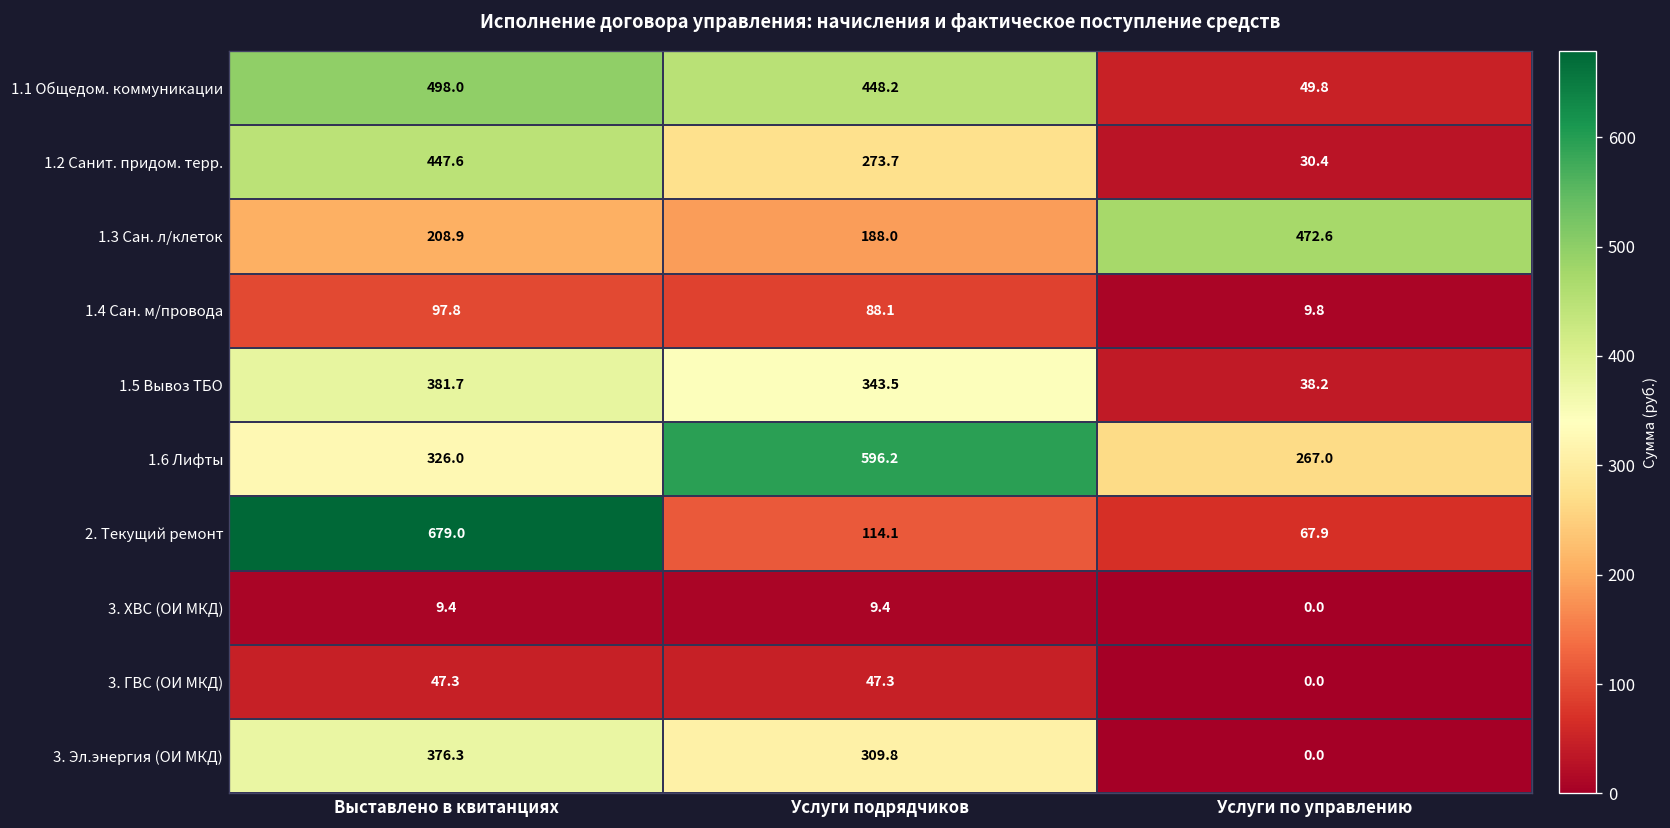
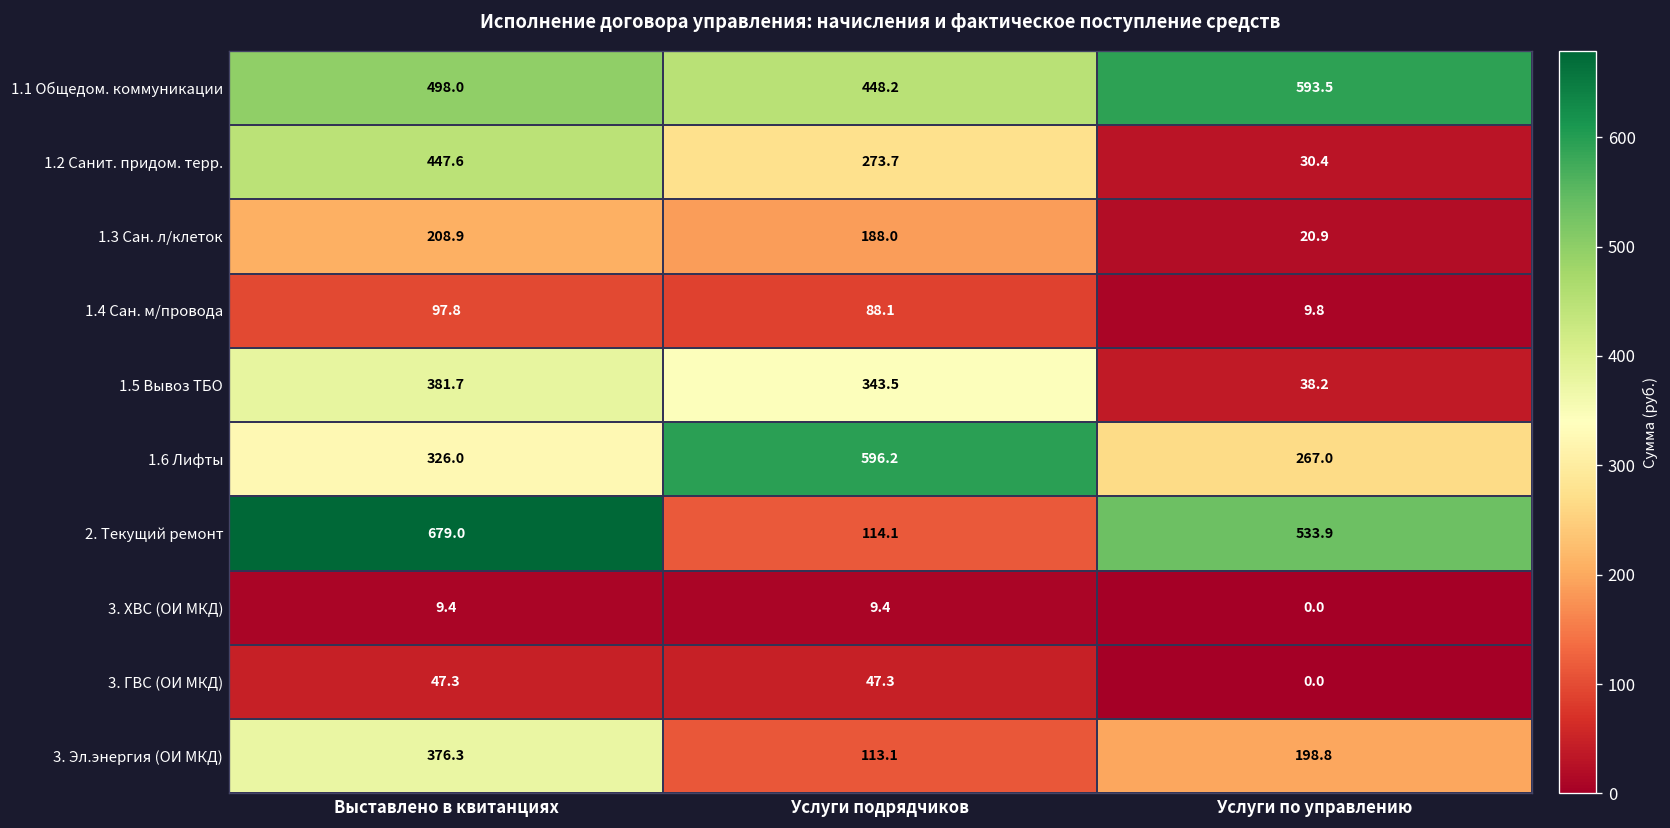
1.1 Общедом. коммуникации, Услуги по управлению: 49.8 -> 593.5
1.3 Сан. л/клеток, Услуги по управлению: 472.6 -> 20.9
2. Текущий ремонт, Услуги по управлению: 67.9 -> 533.9
3. Эл.энергия (ОИ МКД), Услуги подрядчиков: 309.8 -> 113.1
3. Эл.энергия (ОИ МКД), Услуги по управлению: 0.0 -> 198.8
